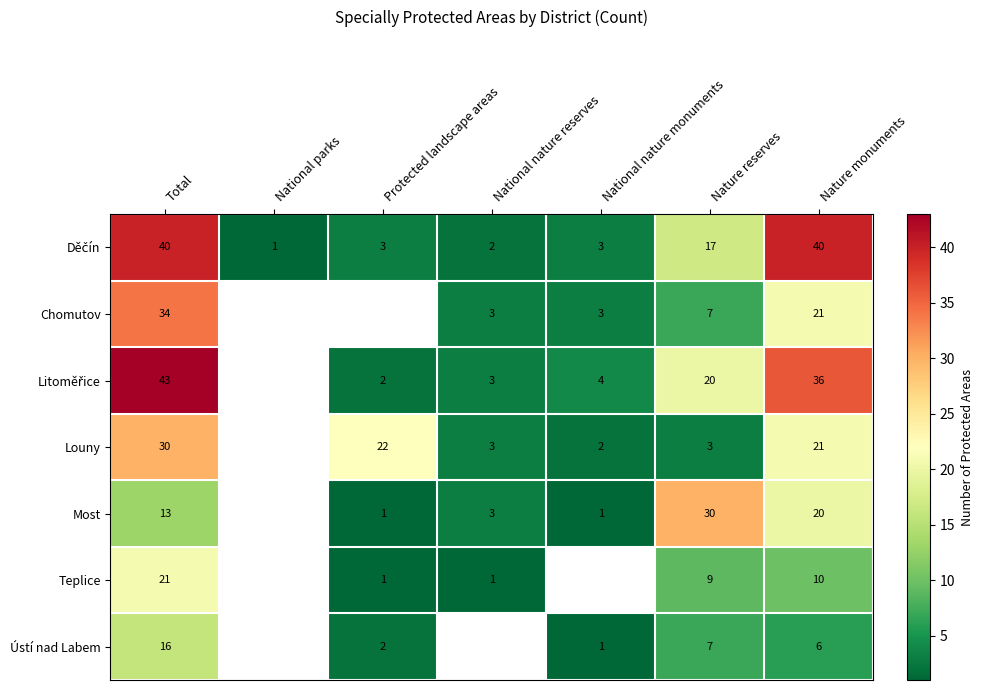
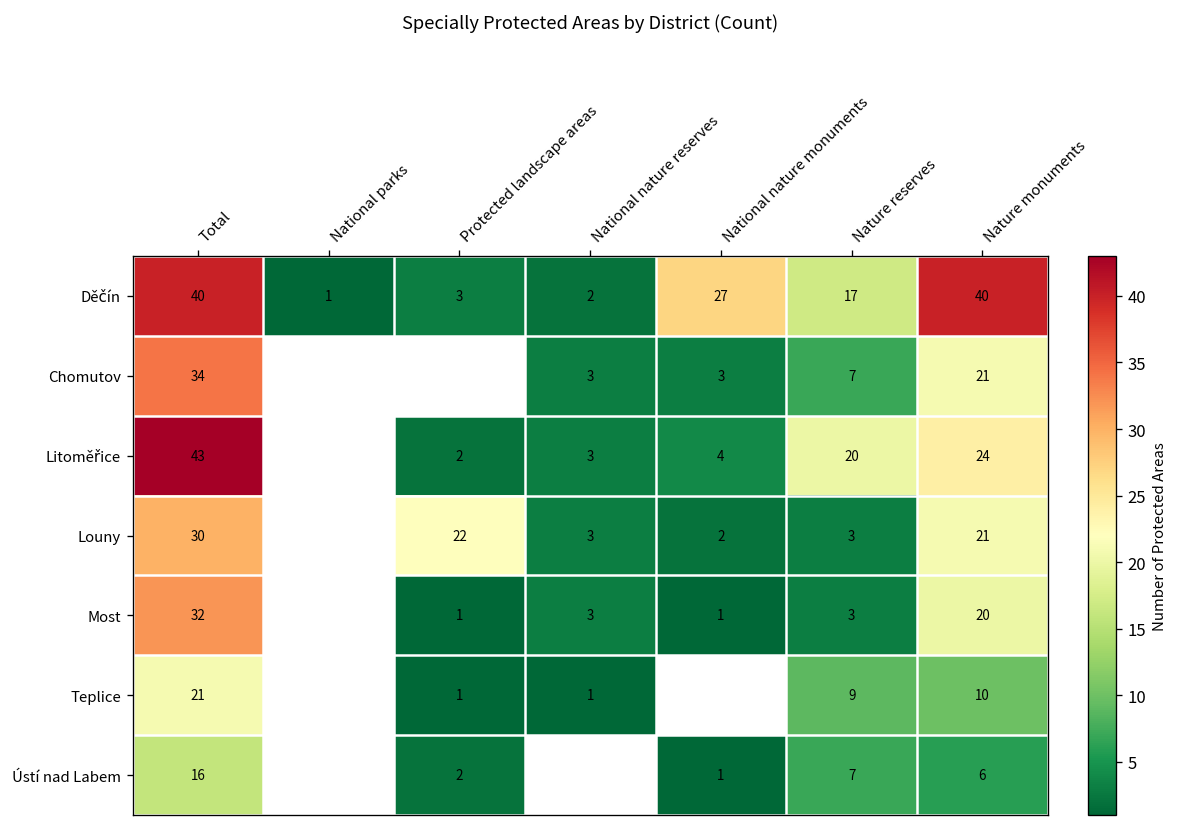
Děčín, National nature monuments: 3 -> 27
Litoměřice, Nature monuments: 36 -> 24
Most, Total: 13 -> 32
Most, Nature reserves: 30 -> 3
